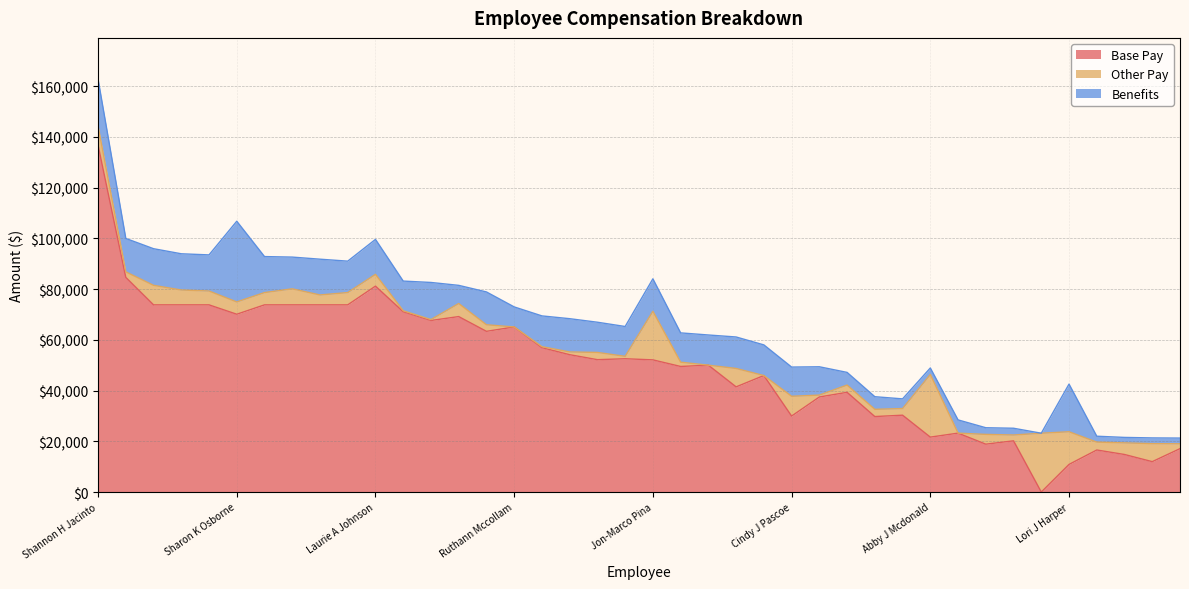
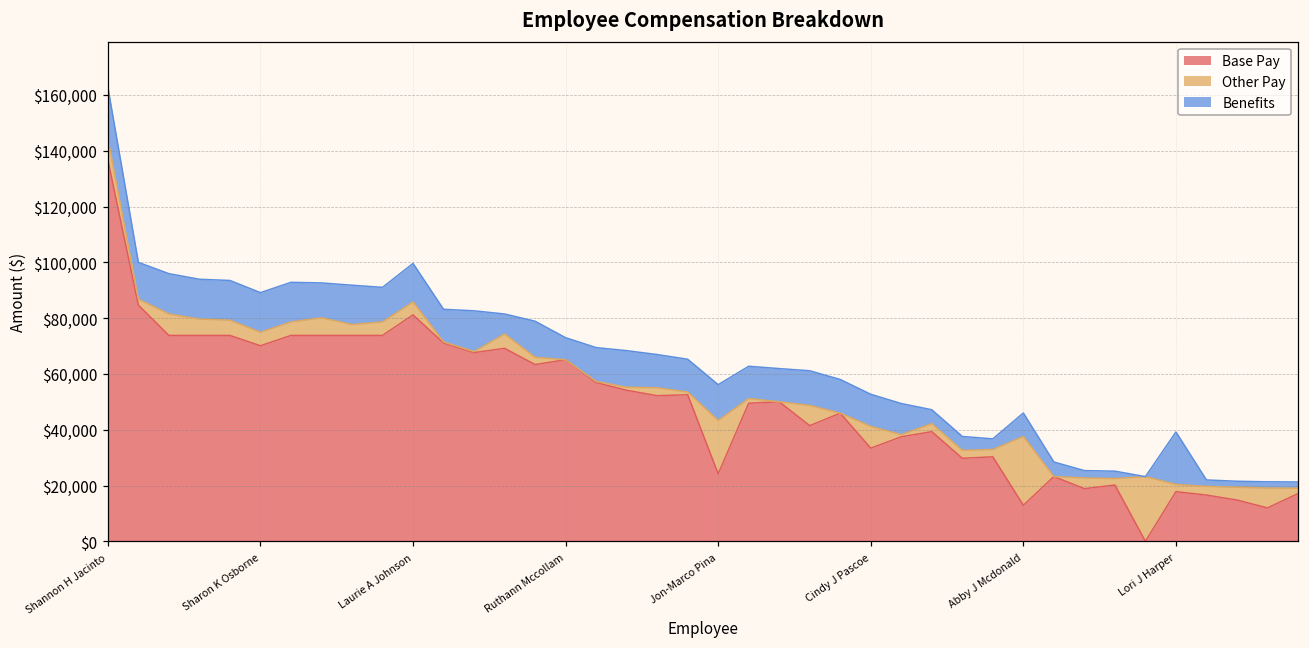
Benefits, Sharon K Osborne: $32,000 -> $14,000
Base Pay, Jon-Marco Pina: $52,000 -> $24,000
Base Pay, Cindy J Pascoe: $30,000 -> $33,000
Base Pay, Abby J Mcdonald: $22,000 -> $13,000
Benefits, Abby J Mcdonald: $3,000 -> $8,000
Base Pay, Lori J Harper: $11,000 -> $18,000
Other Pay, Lori J Harper: $13,000 -> $3,000
